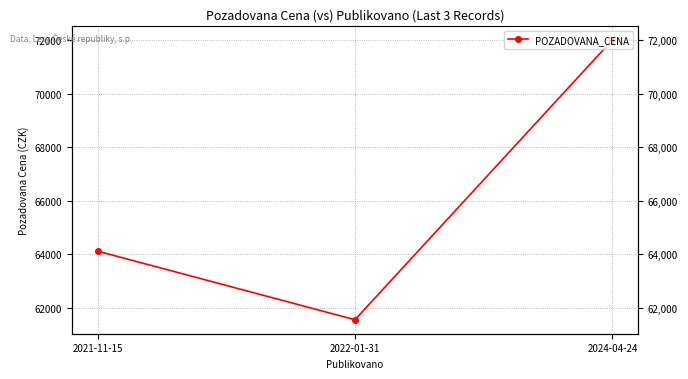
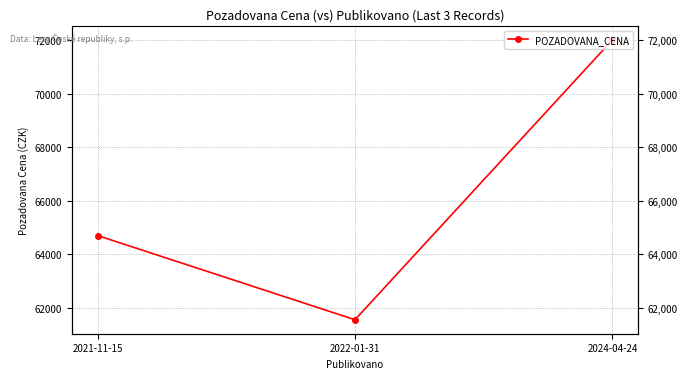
2021-11-15: 64100 -> 64700
